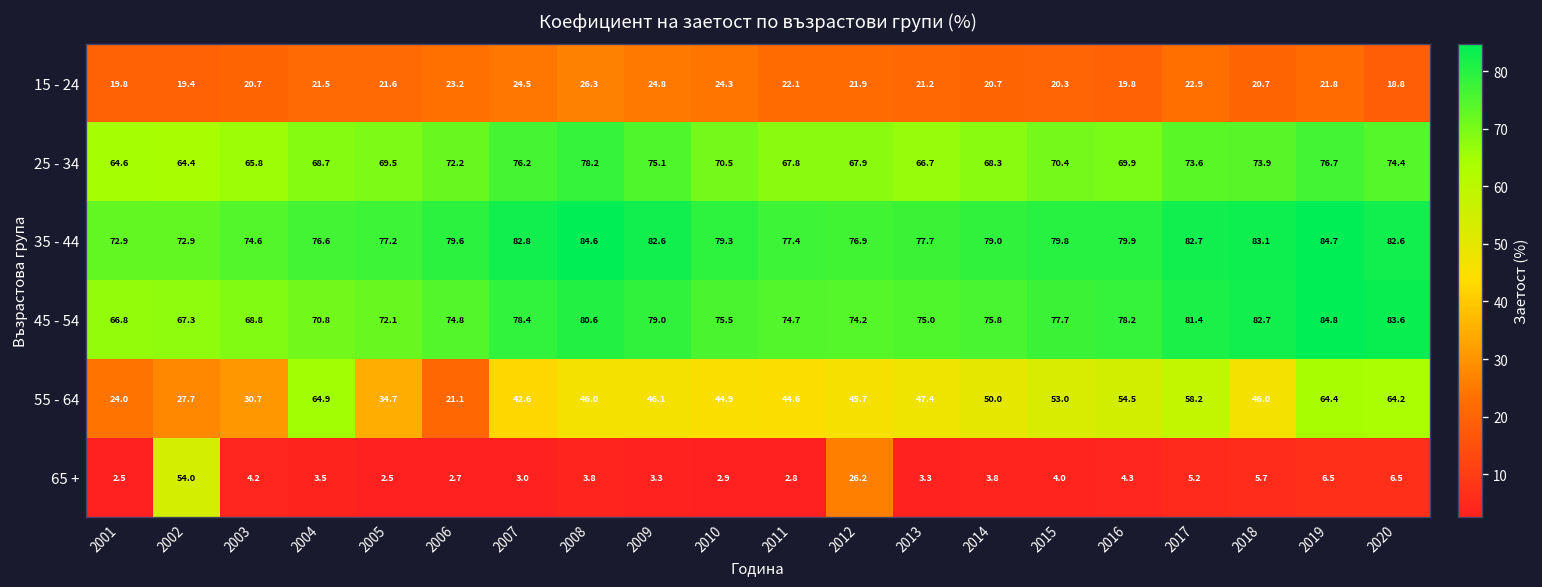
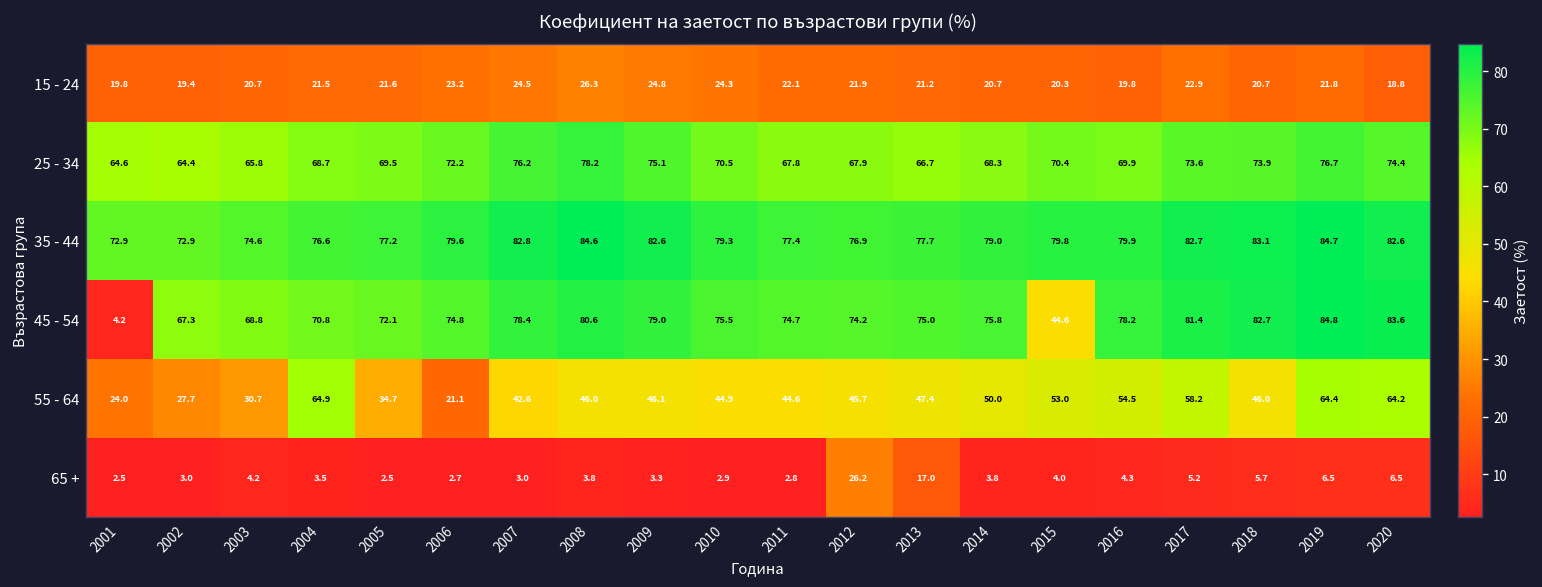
45 - 54, 2001: 66.8 -> 4.2
45 - 54, 2015: 77.7 -> 44.6
65 +, 2002: 54.0 -> 3.0
65 +, 2013: 3.3 -> 17.0
